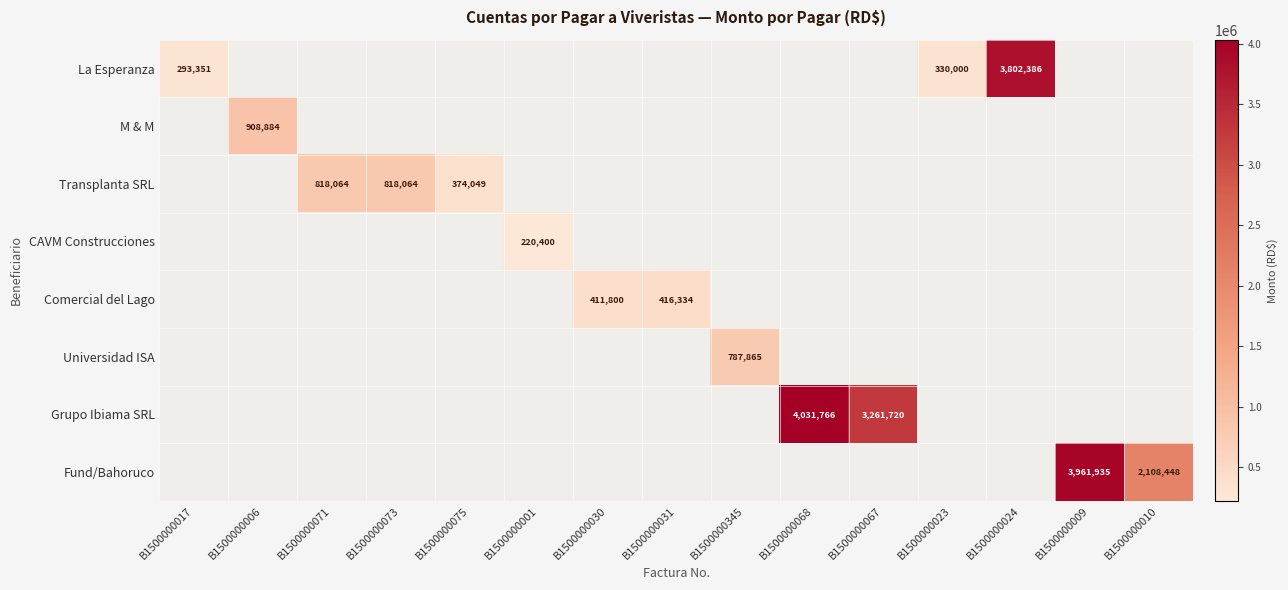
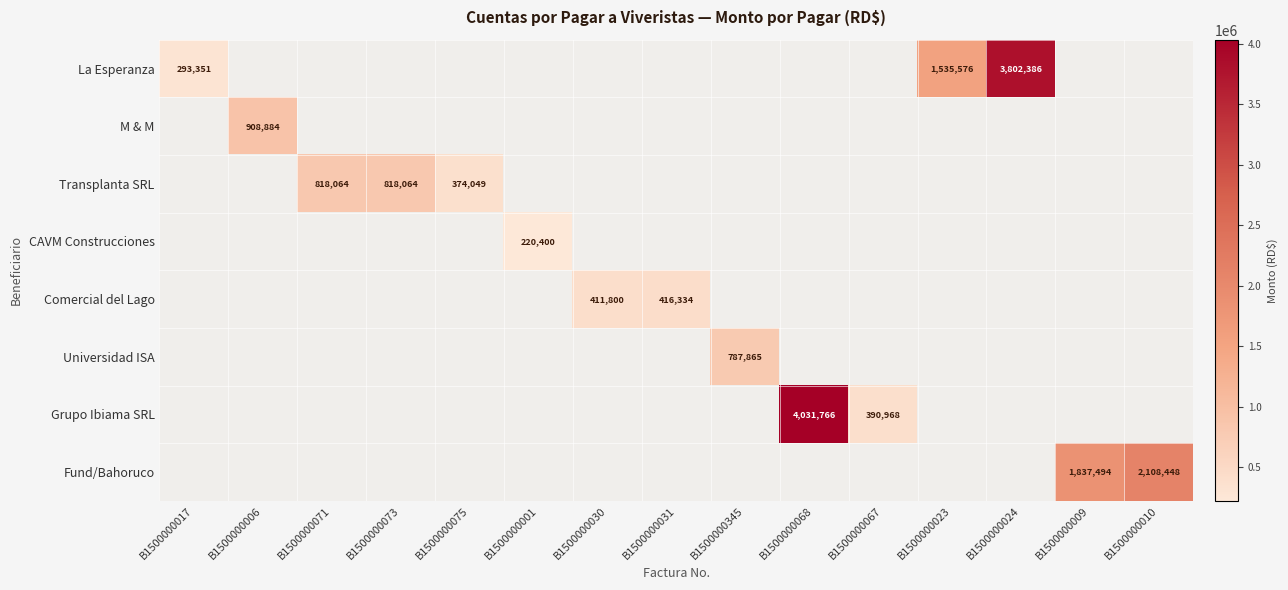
La Esperanza, B1500000023: 330,000 -> 1,535,576
Grupo Ibiama SRL, B1500000067: 3,261,720 -> 390,968
Fund/Bahoruco, B1500000009: 3,961,935 -> 1,837,494
